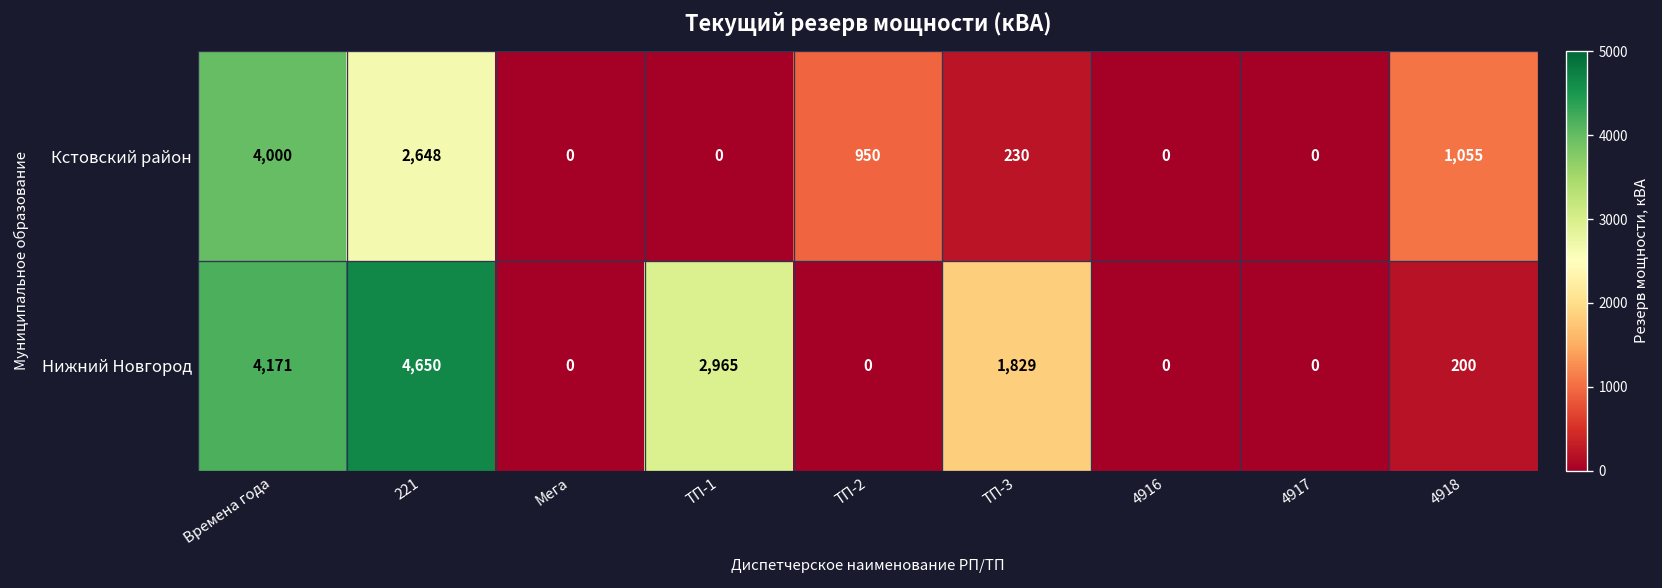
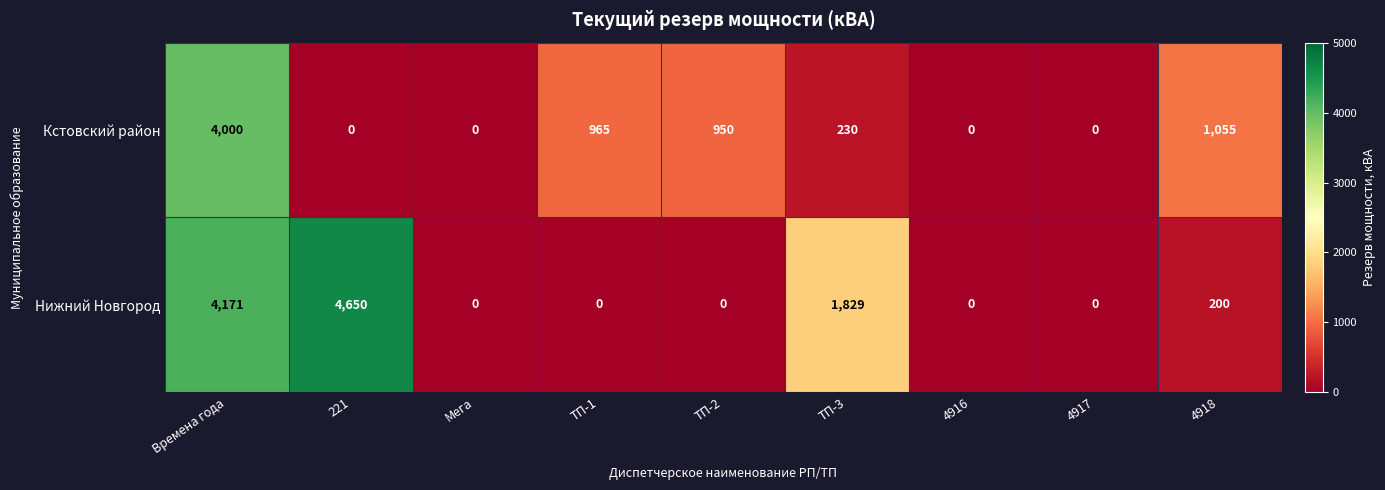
Кстовский район, 221: 2,648 -> 0
Кстовский район, ТП-1: 0 -> 965
Нижний Новгород, ТП-1: 2,965 -> 0
